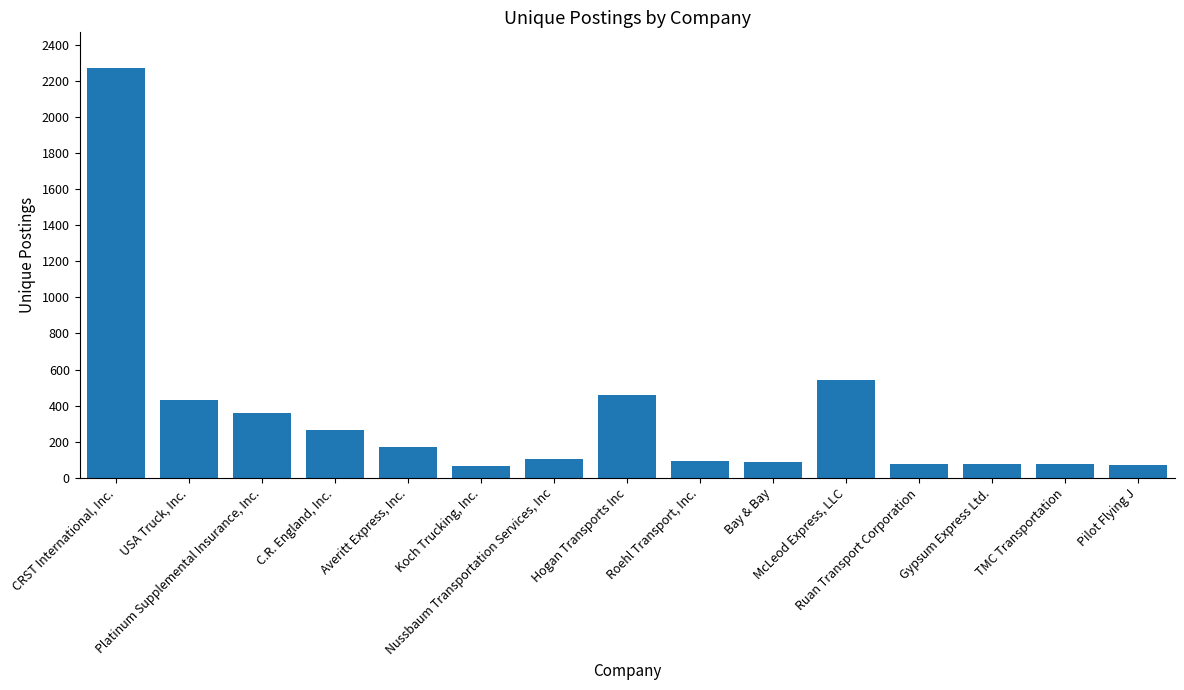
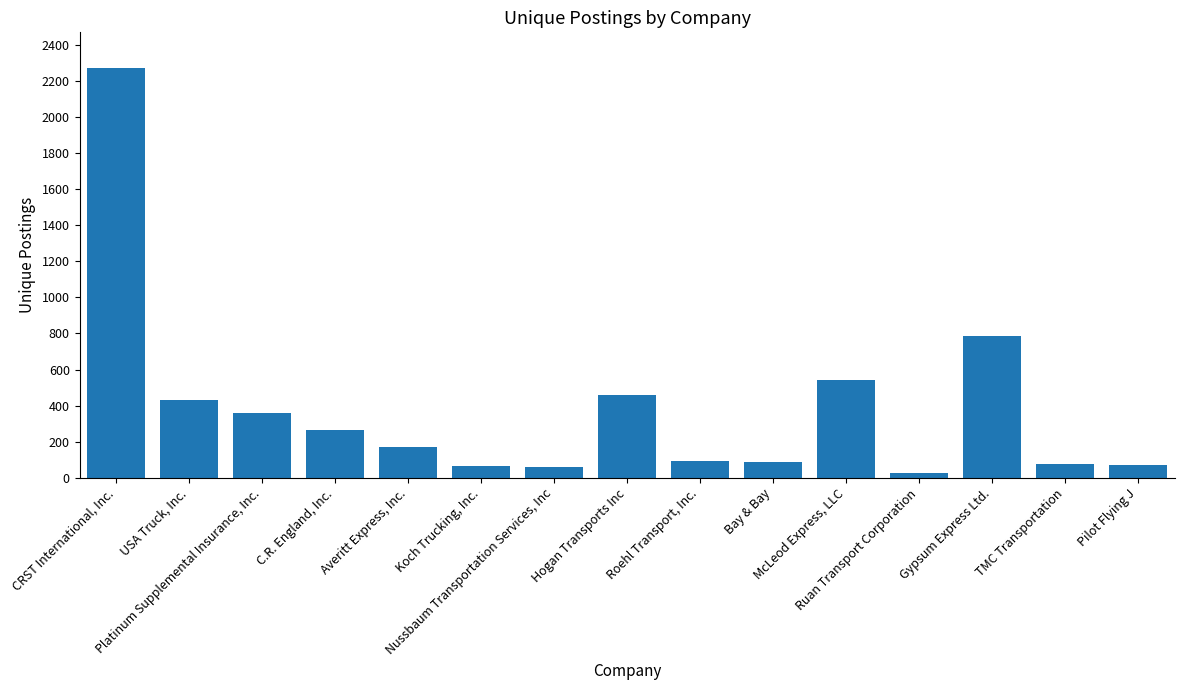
Nussbaum Transportation Services, Inc: 100 -> 60
Ruan Transport Corporation: 80 -> 20
Gypsum Express Ltd.: 80 -> 780
